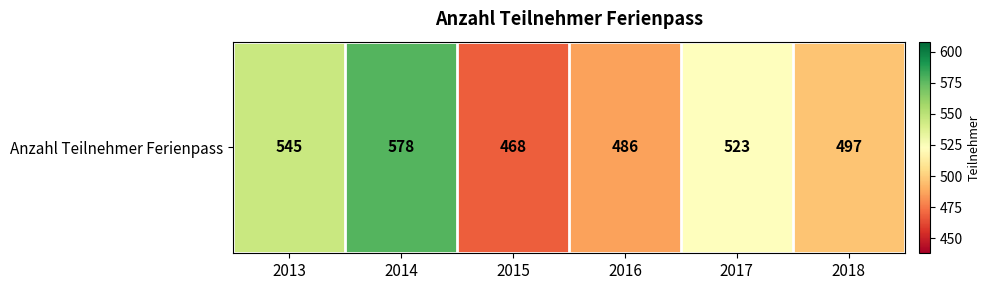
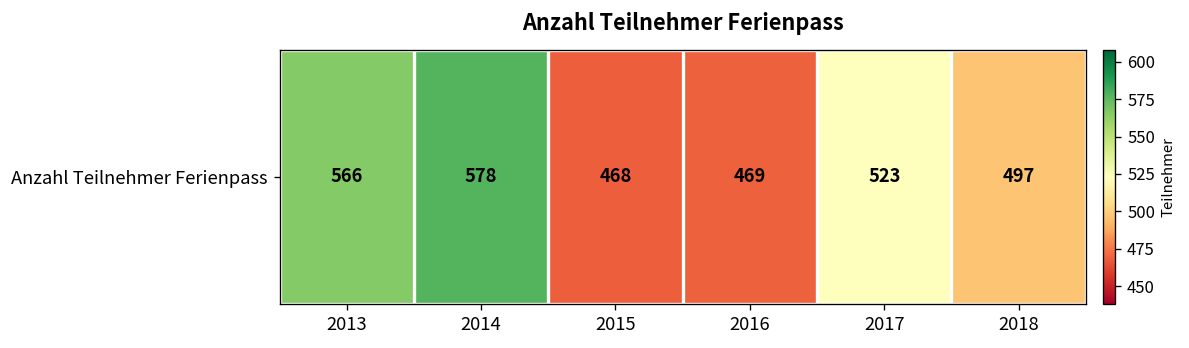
Anzahl Teilnehmer Ferienpass, 2013: 545 -> 566
Anzahl Teilnehmer Ferienpass, 2016: 486 -> 469
